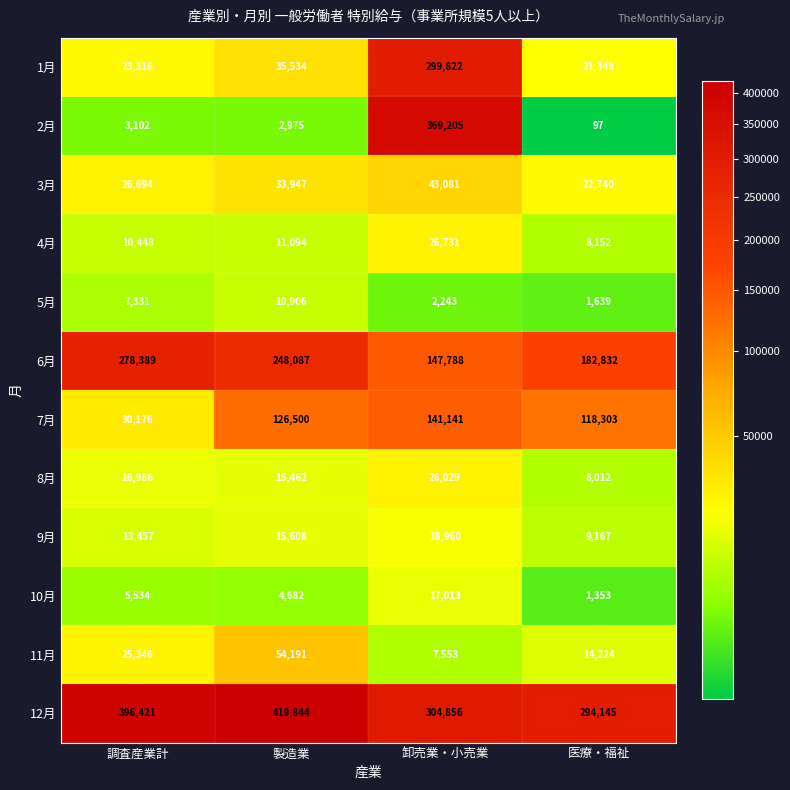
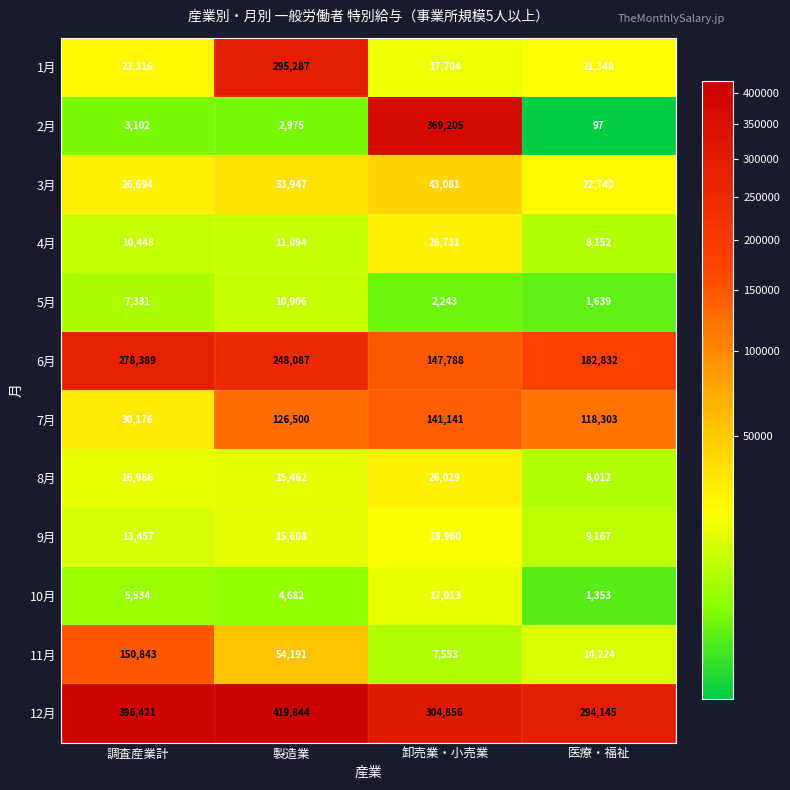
1月, 製造業: 35,534 -> 295,287
1月, 卸売業・小売業: 299,822 -> 17,704
11月, 調査産業計: 25,346 -> 150,843
